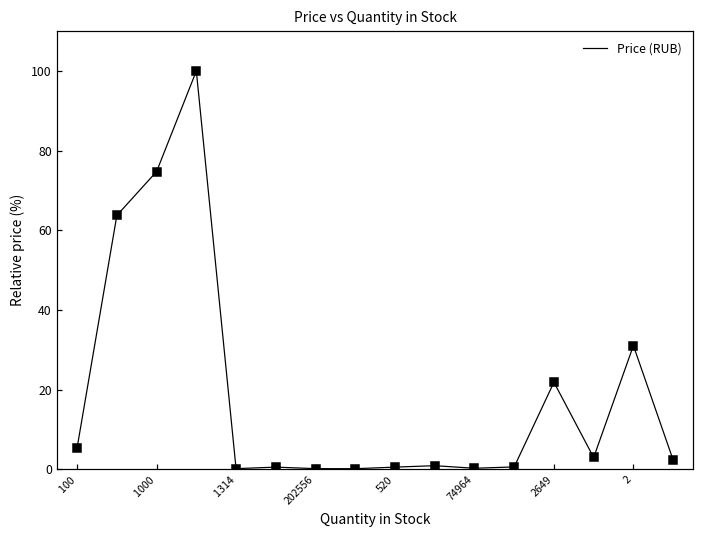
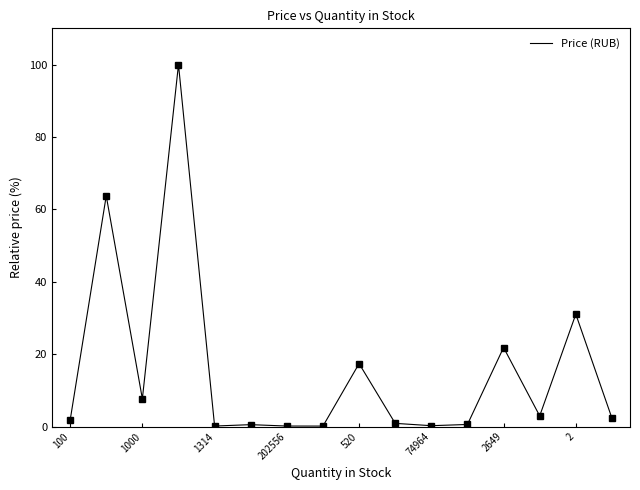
100: 5 -> 2
1000: 75 -> 8
520: 1 -> 17
